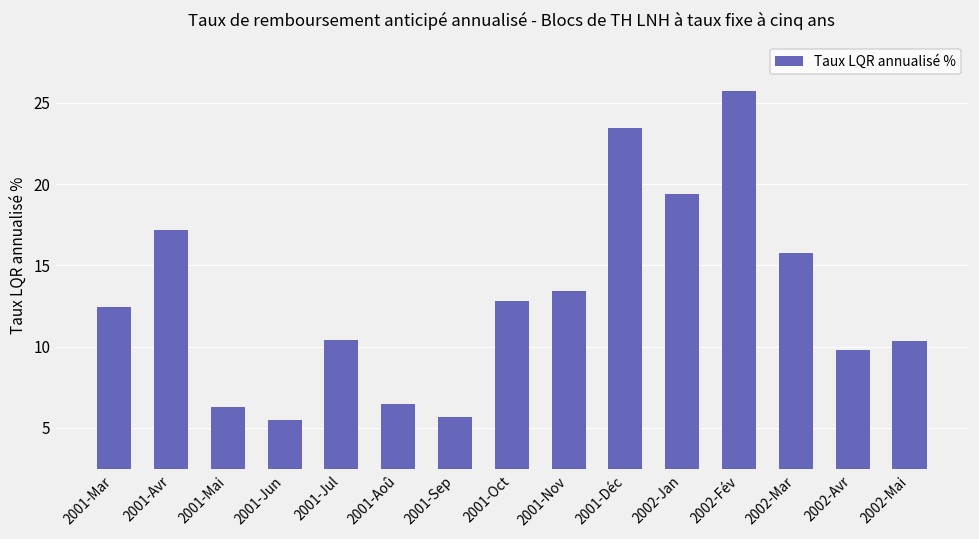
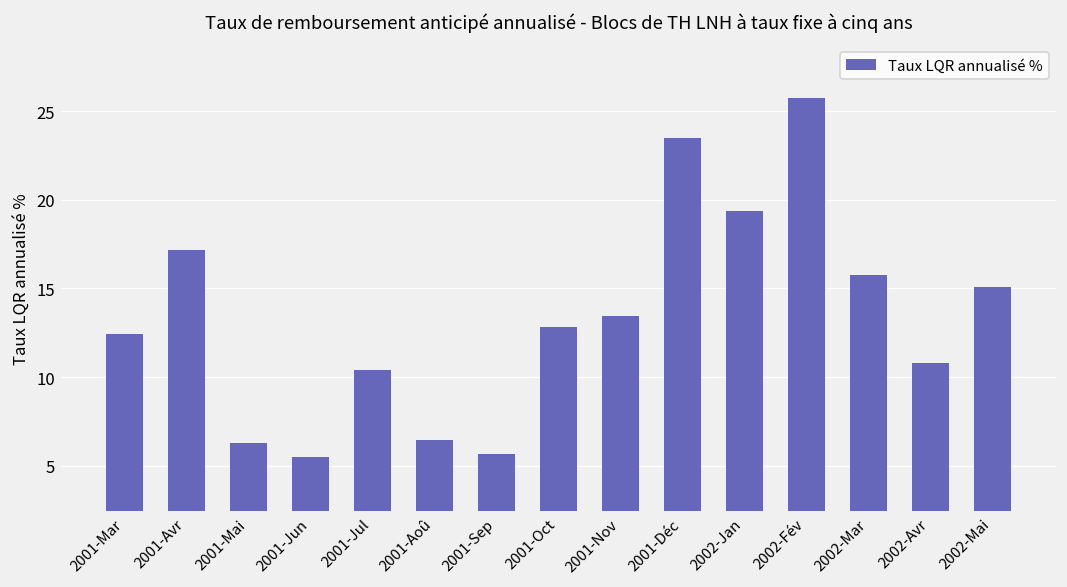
2002-Avr: 9.8 -> 10.8
2002-Mai: 10.4 -> 15.1
